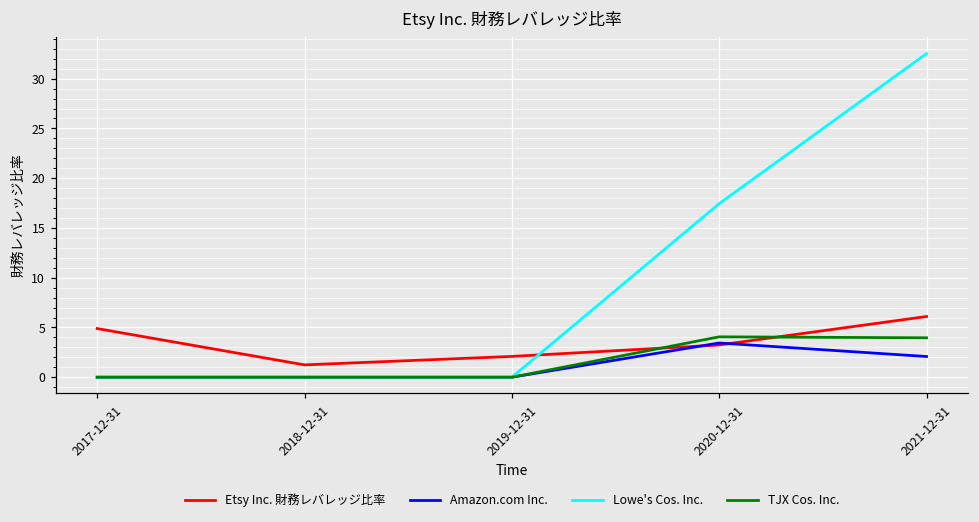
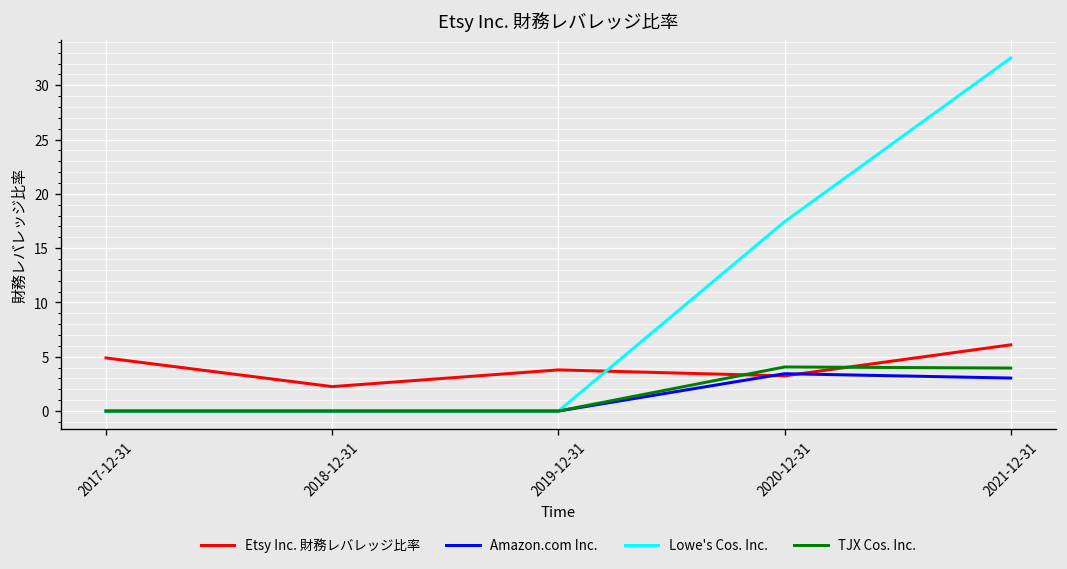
Etsy Inc. 財務レバレッジ比率, 2018-12-31: 1 -> 2
Etsy Inc. 財務レバレッジ比率, 2019-12-31: 2 -> 4
Amazon.com Inc., 2021-12-31: 2 -> 3
